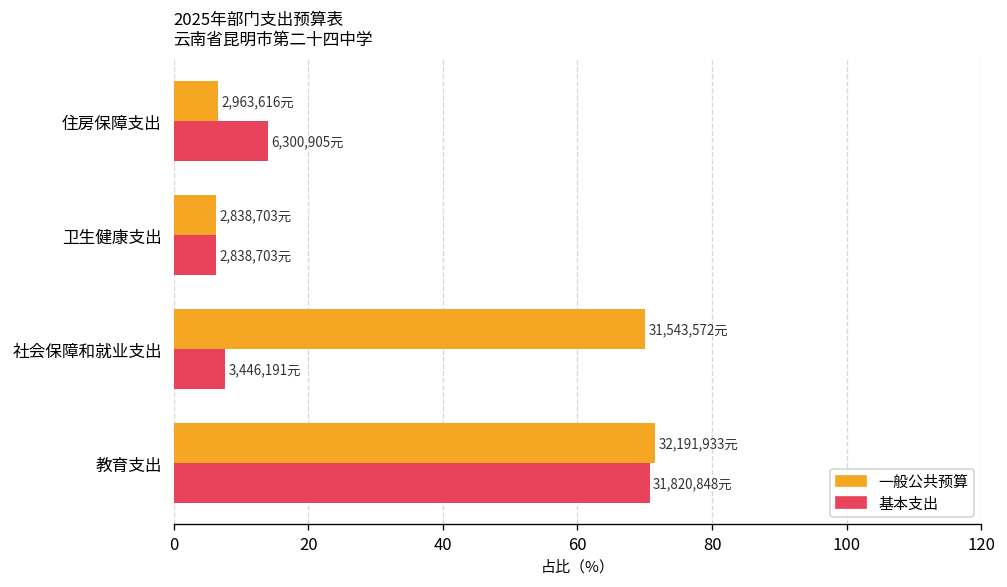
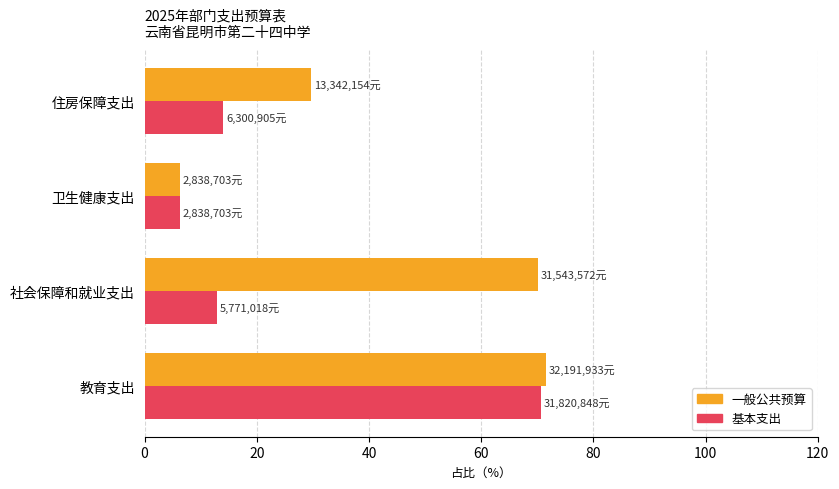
一般公共预算, 住房保障支出: 2,963,616元 -> 13,342,154元
基本支出, 社会保障和就业支出: 3,446,191元 -> 5,771,018元
